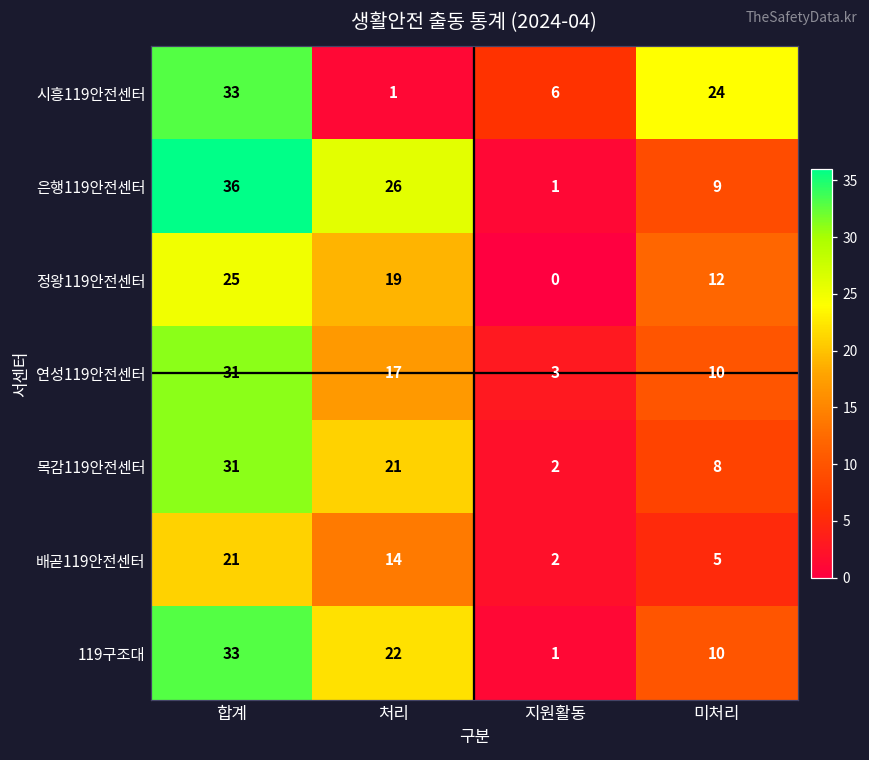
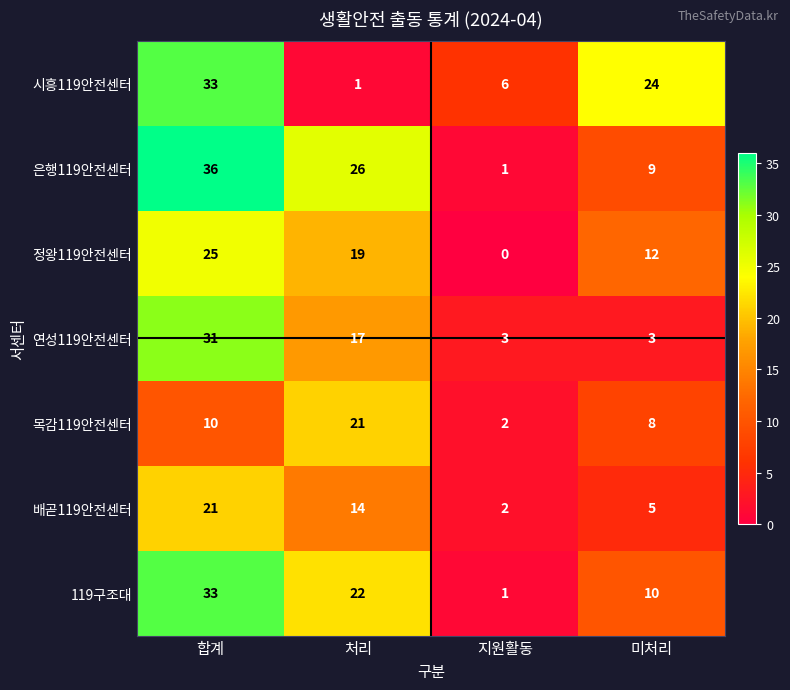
연성119안전센터, 미처리: 10 -> 3
목감119안전센터, 합계: 31 -> 10
